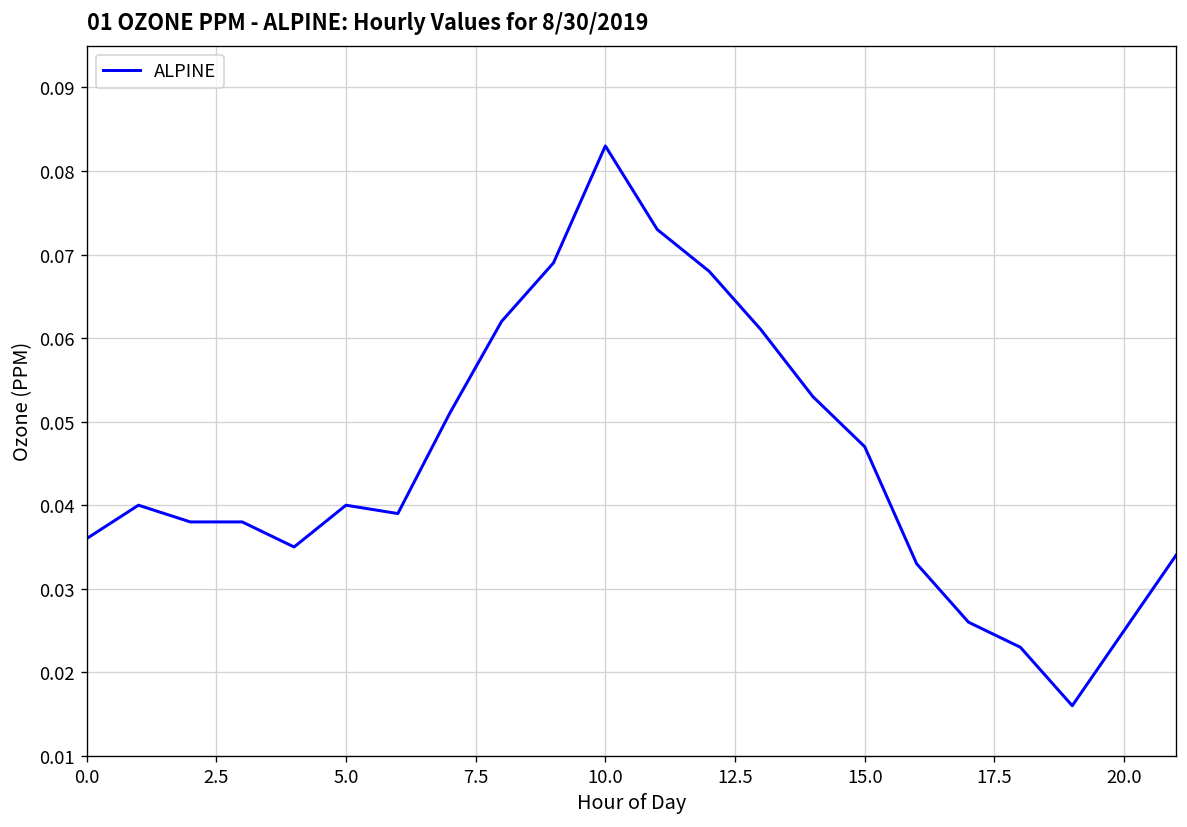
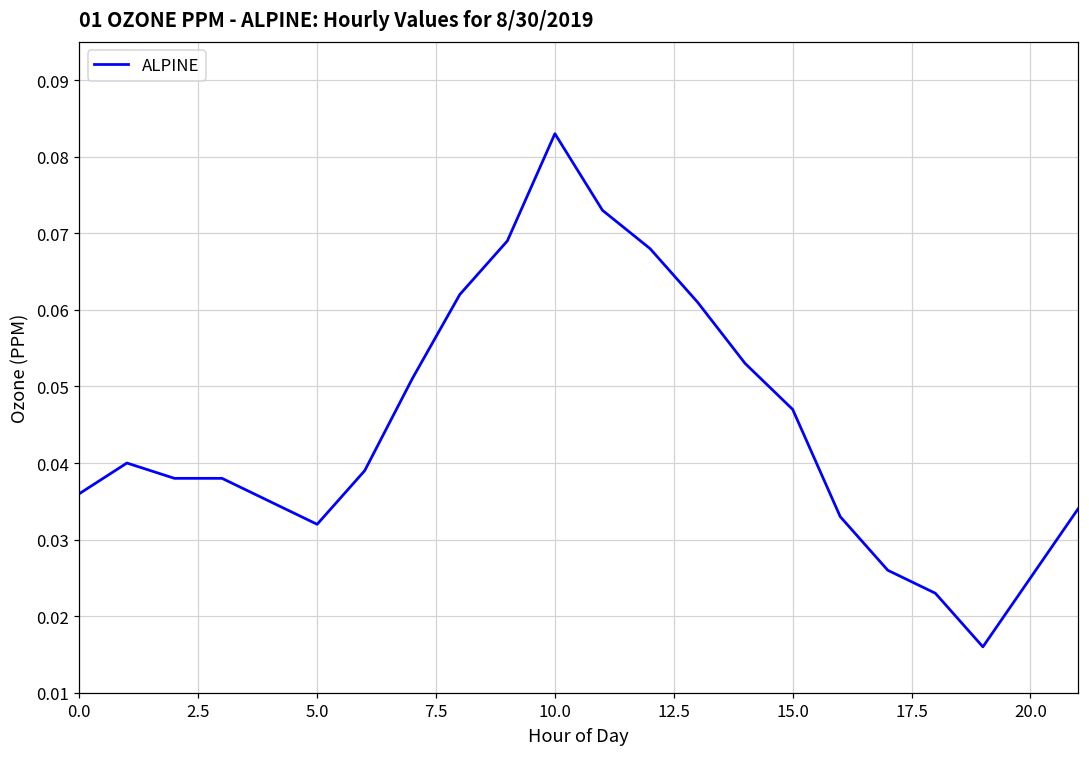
5.0: 0.040 -> 0.032
